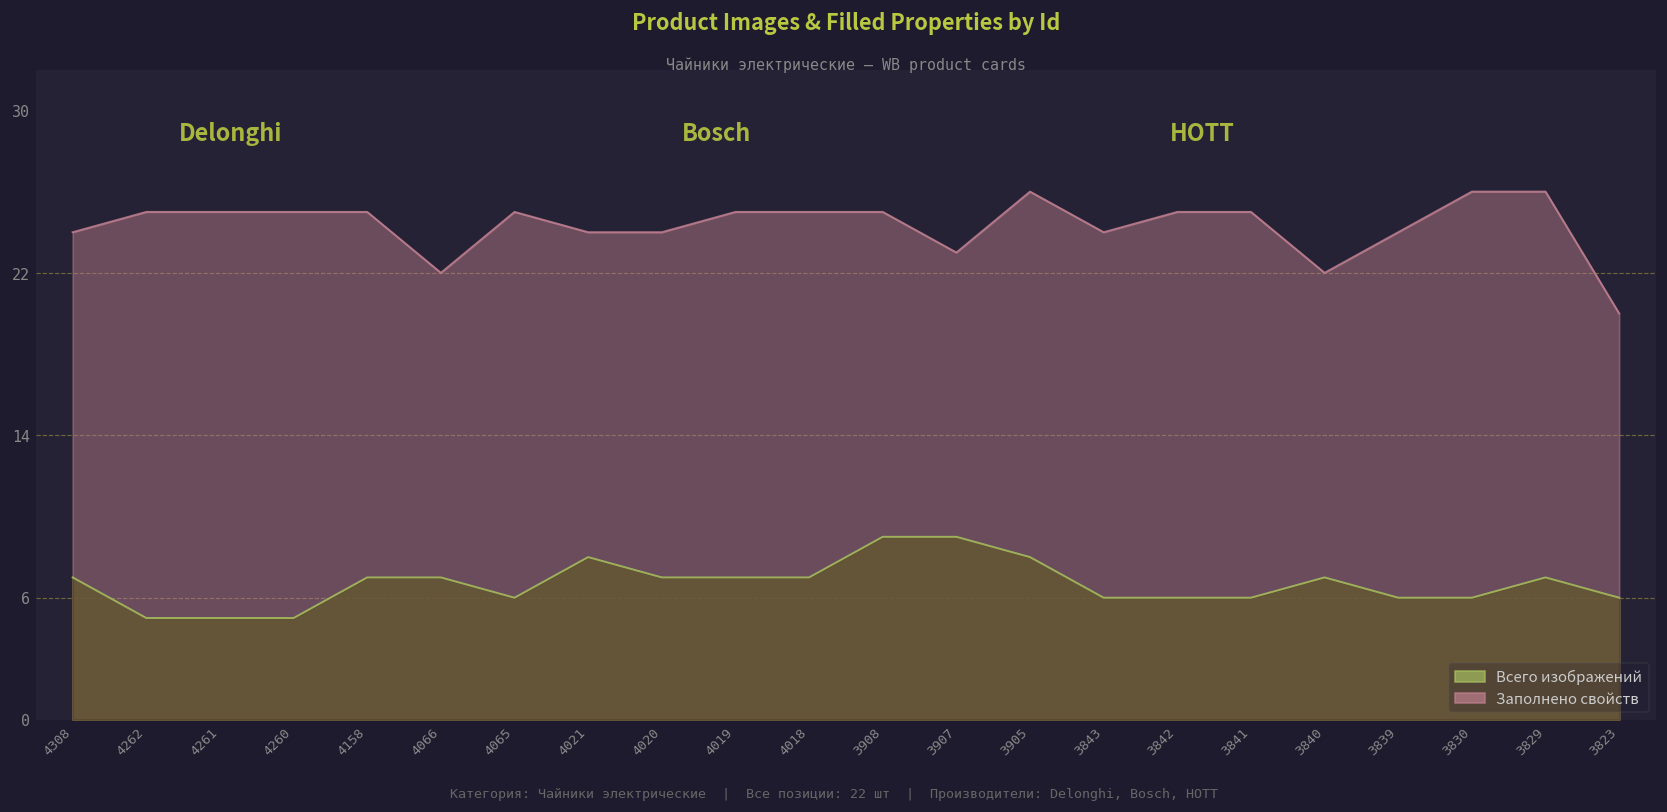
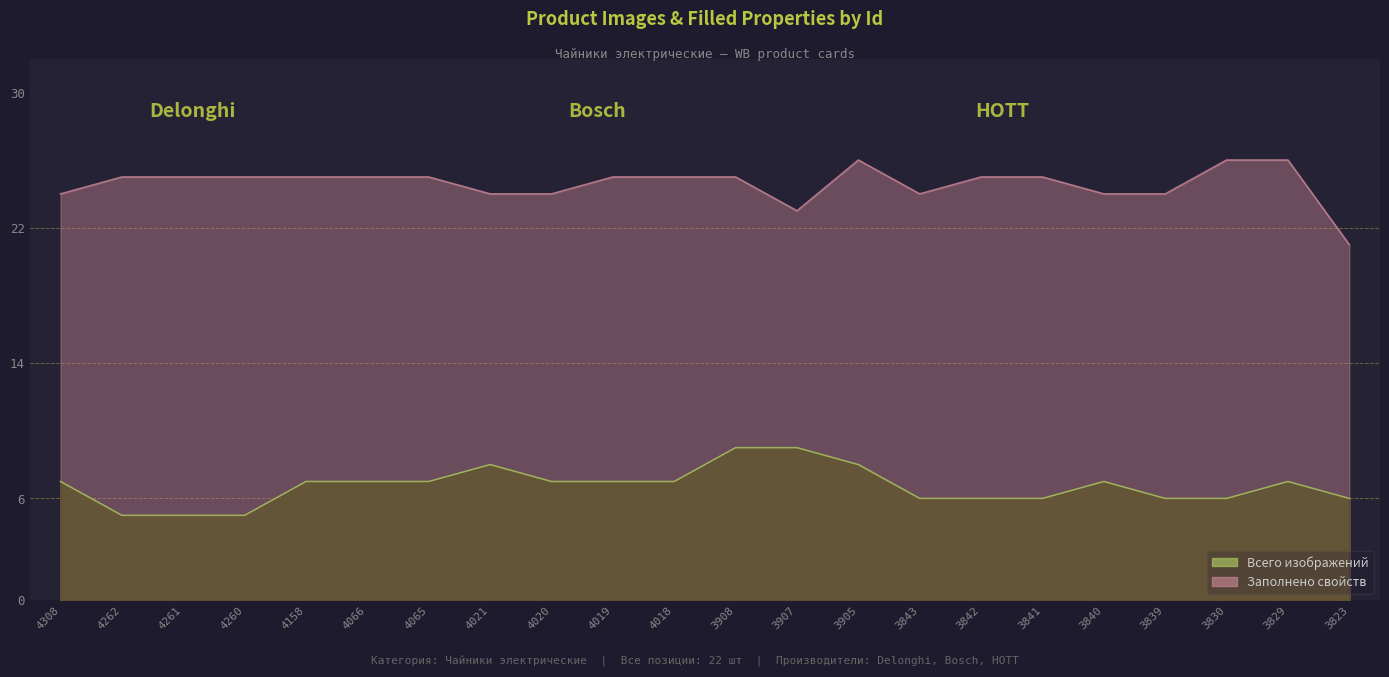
Заполнено свойств, 4066: 22 -> 25
Всего изображений, 4065: 6 -> 7
Заполнено свойств, 3840: 22 -> 24
Заполнено свойств, 3823: 20 -> 21
